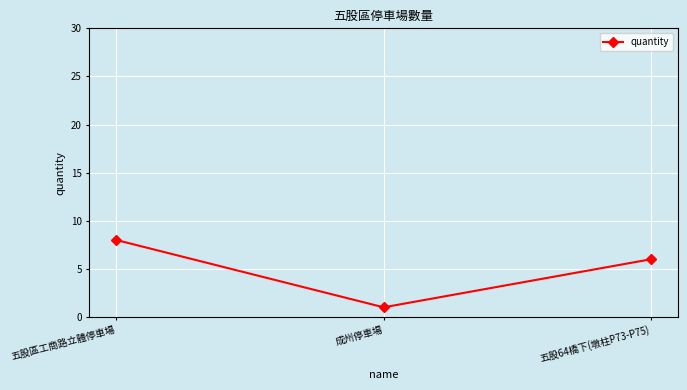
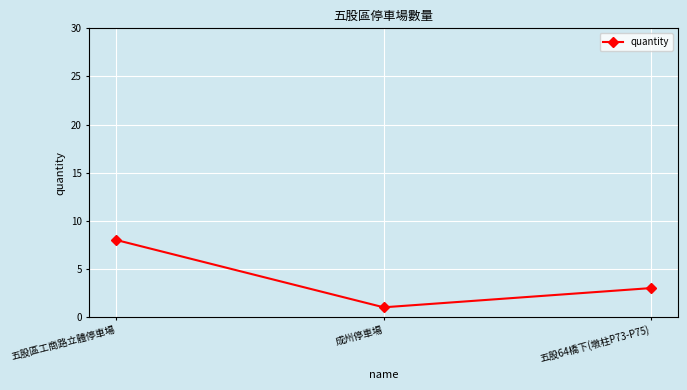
五股64橋下(墩柱P73-P75): 6 -> 3
